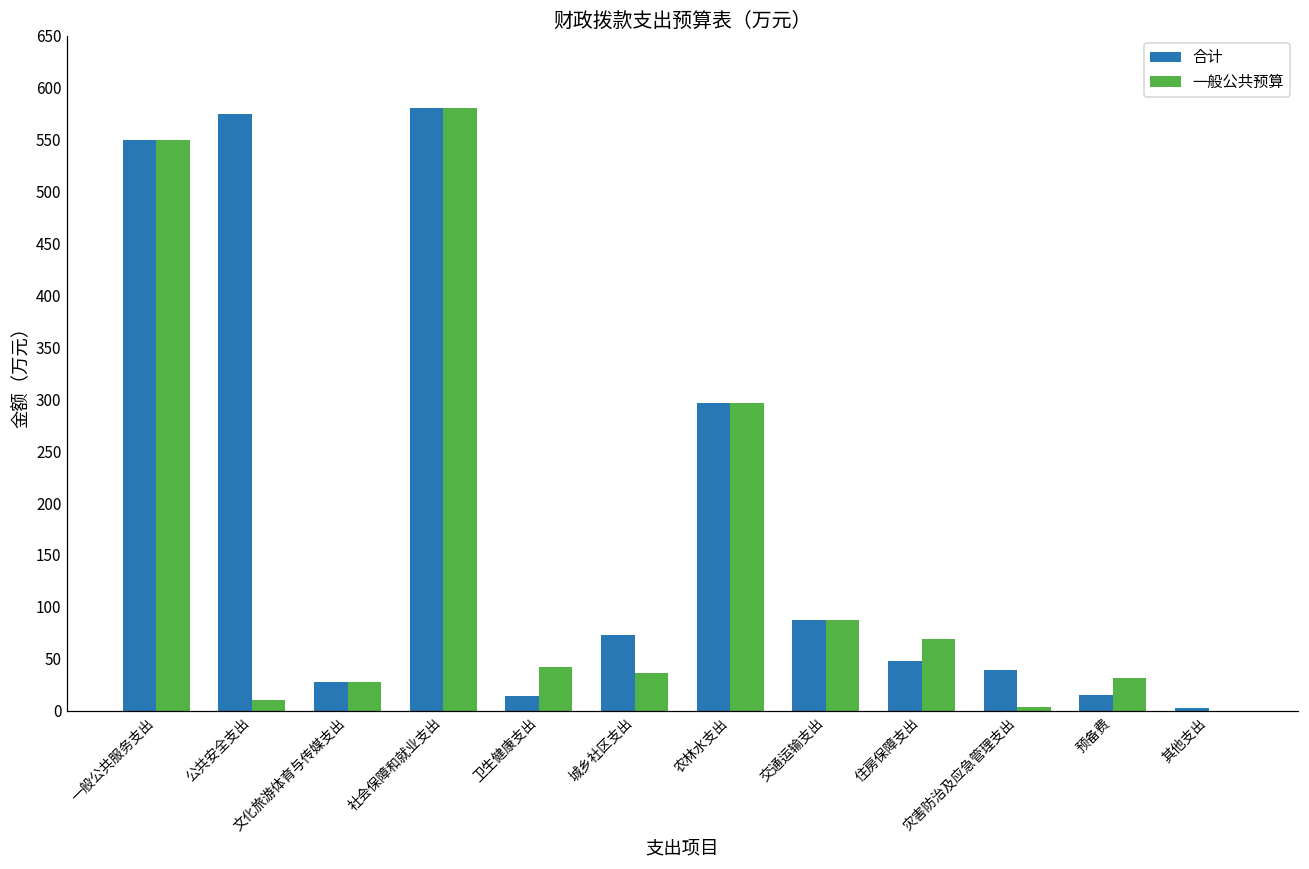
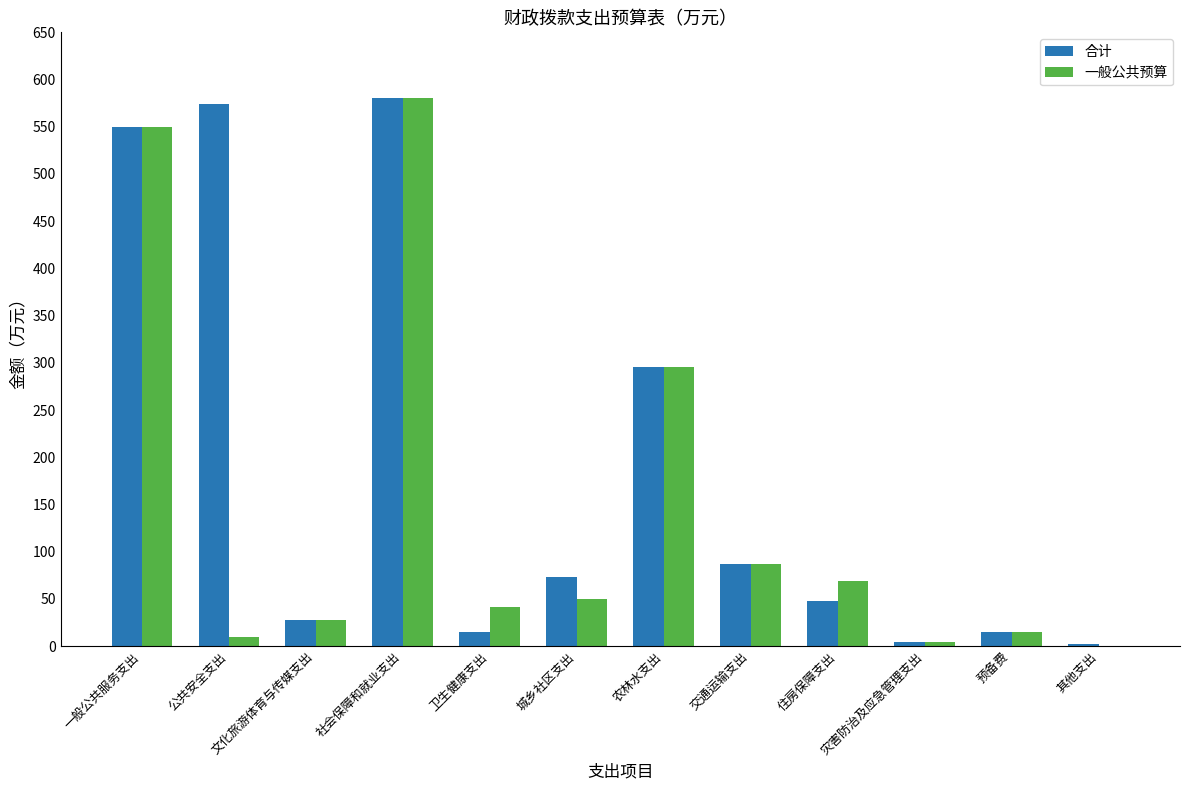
一般公共预算, 城乡社区支出: 40 -> 50
合计, 灾害防治及应急管理支出: 40 -> 0
一般公共预算, 预备费: 30 -> 20
